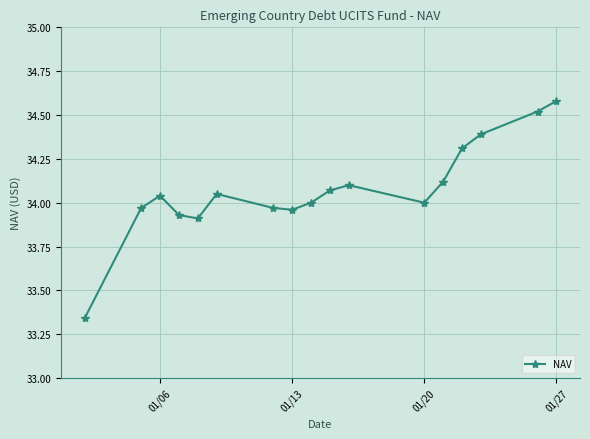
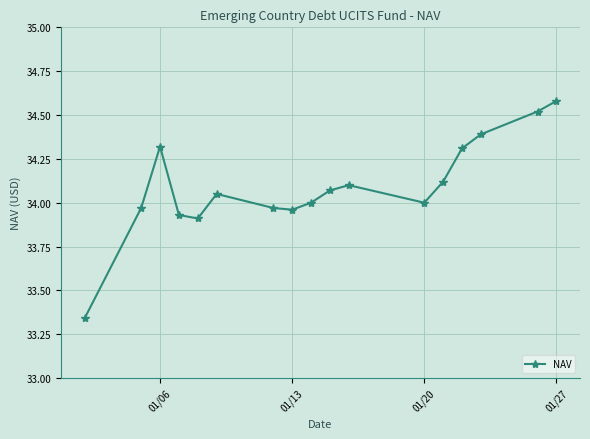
01/06: 34.04 -> 34.32
